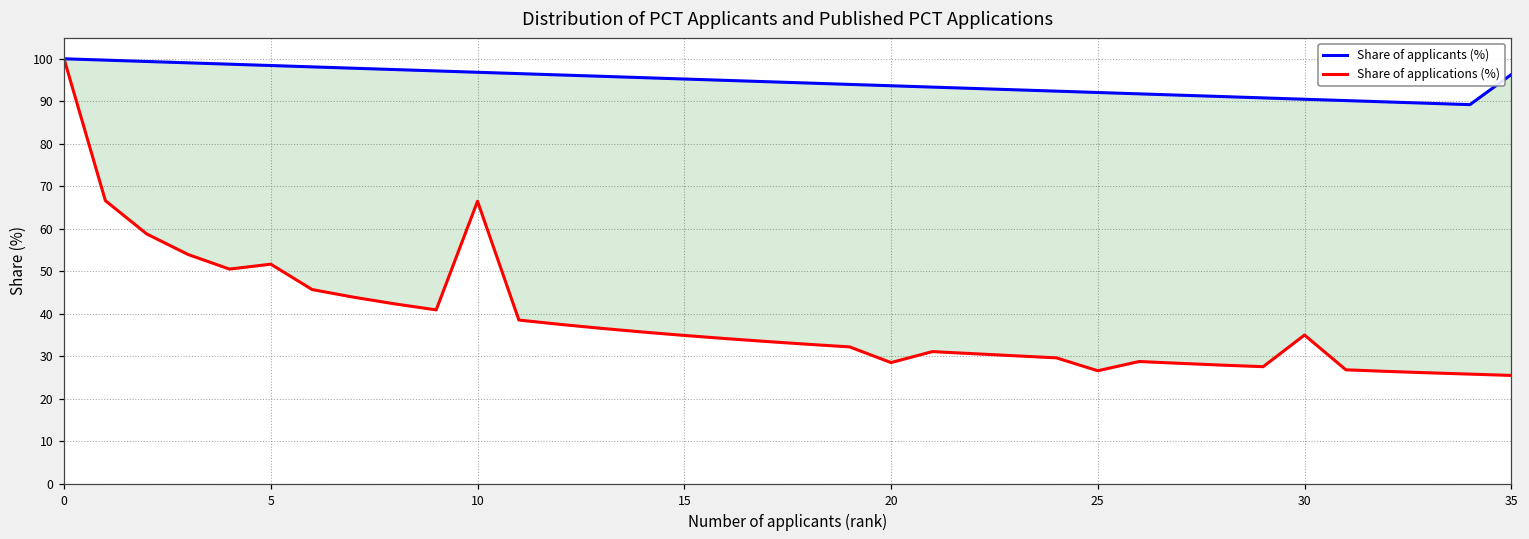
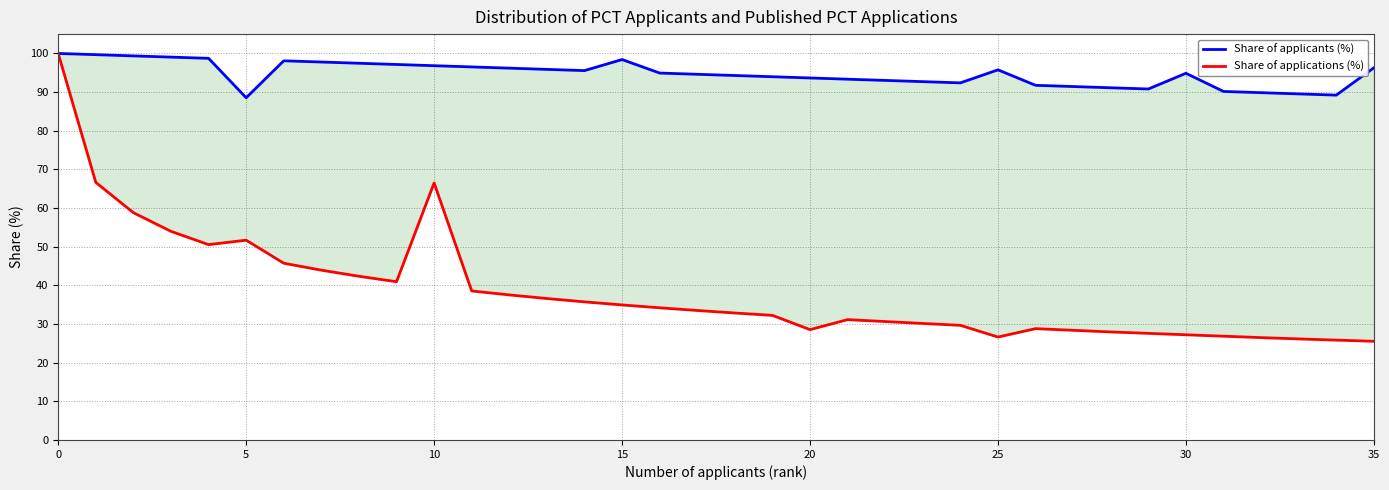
Share of applicants (%), 5: 98 -> 89
Share of applicants (%), 15: 95 -> 98
Share of applicants (%), 25: 92 -> 96
Share of applicants (%), 30: 90 -> 95
Share of applications (%), 30: 35 -> 27
